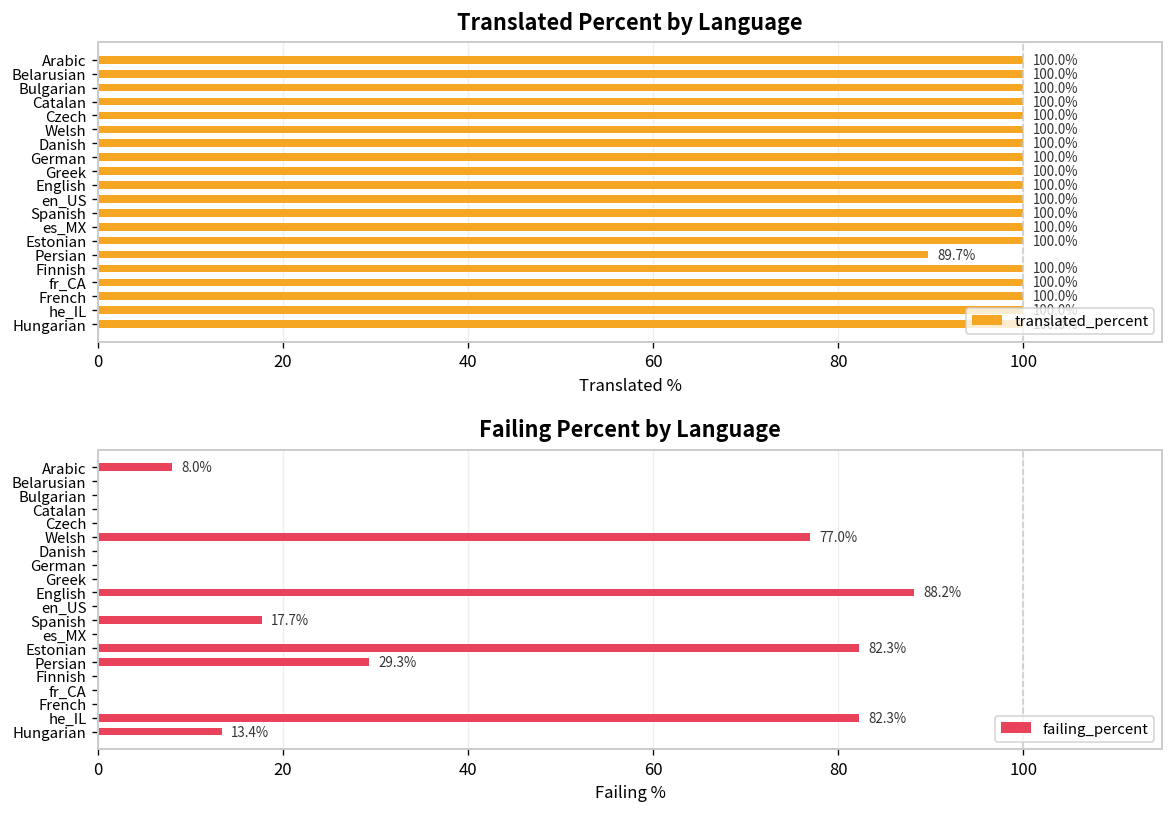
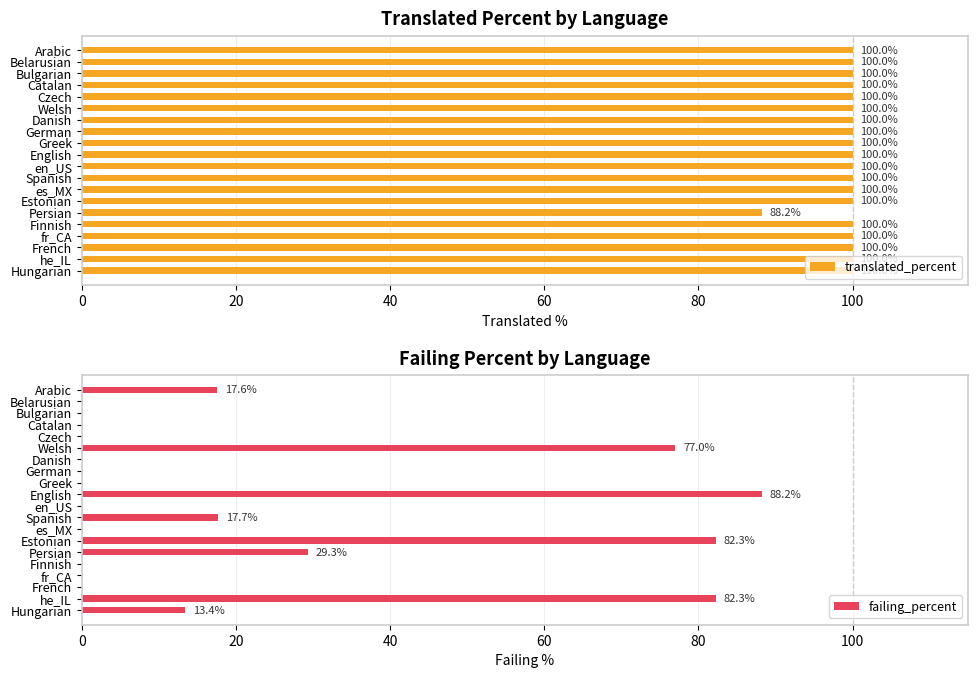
Translated Percent by Language, Persian: 89.7% -> 88.2%
Failing Percent by Language, Arabic: 8.0% -> 17.6%
